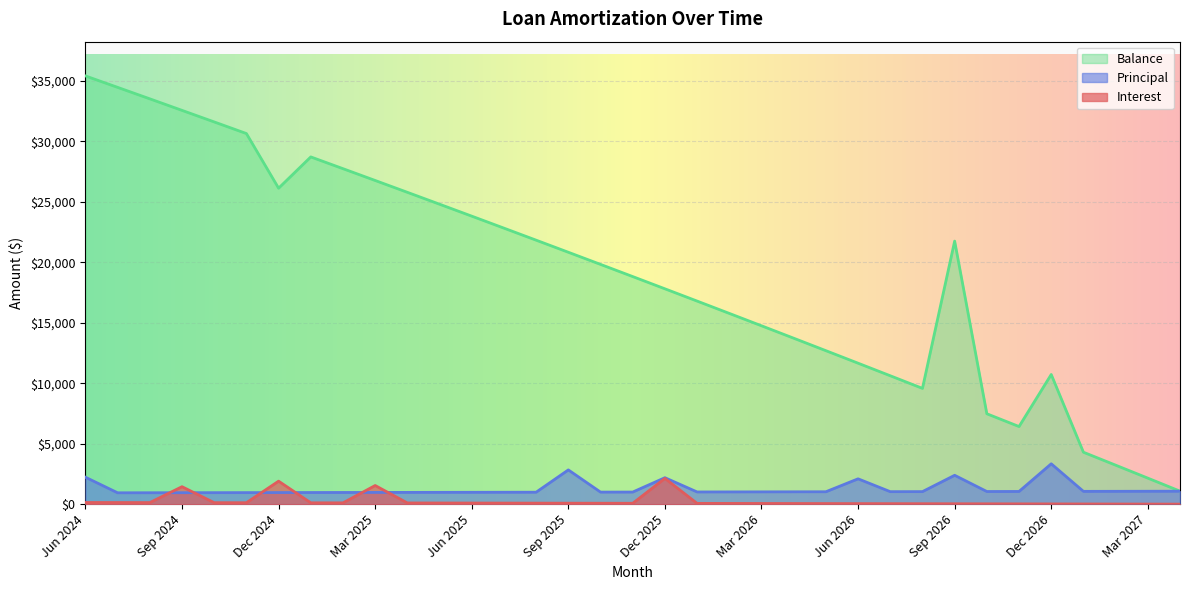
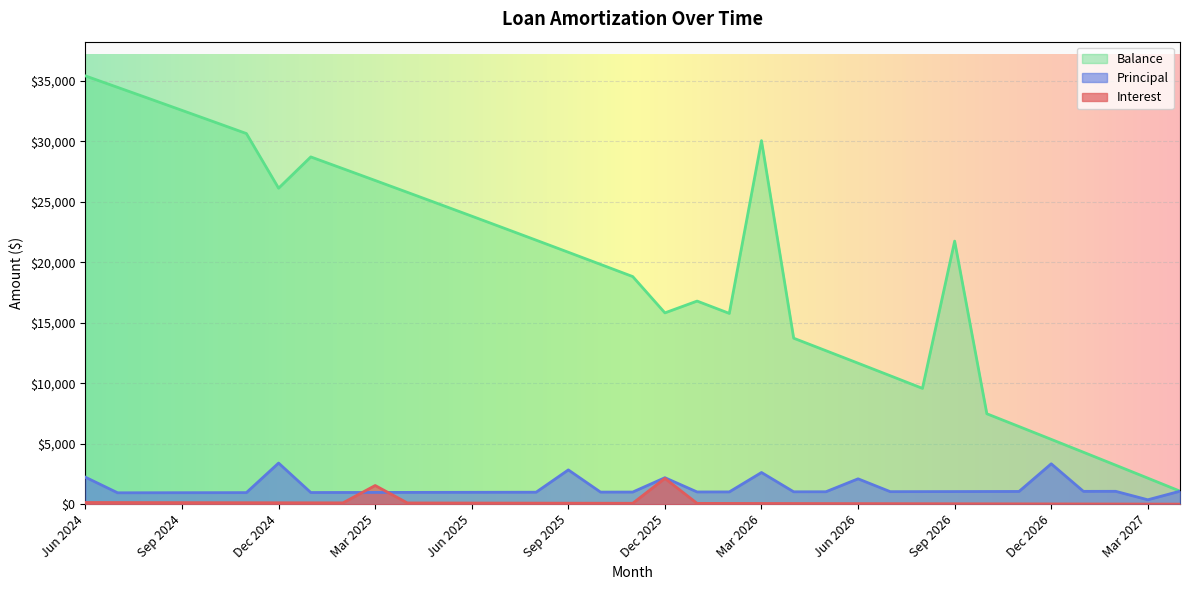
Interest, Sep 2024: $1,500 -> $100
Principal, Dec 2024: $1,000 -> $3,400
Interest, Dec 2024: $1,900 -> $100
Balance, Dec 2025: $17,800 -> $15,800
Balance, Mar 2026: $14,800 -> $30,100
Principal, Mar 2026: $1,000 -> $2,600
Principal, Sep 2026: $2,400 -> $1,000
Balance, Dec 2026: $10,700 -> $5,400
Principal, Mar 2027: $1,100 -> $400
